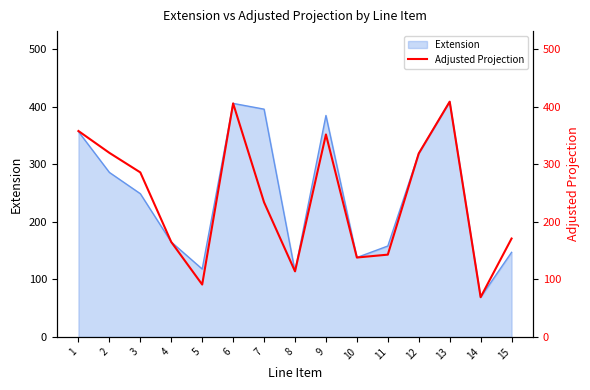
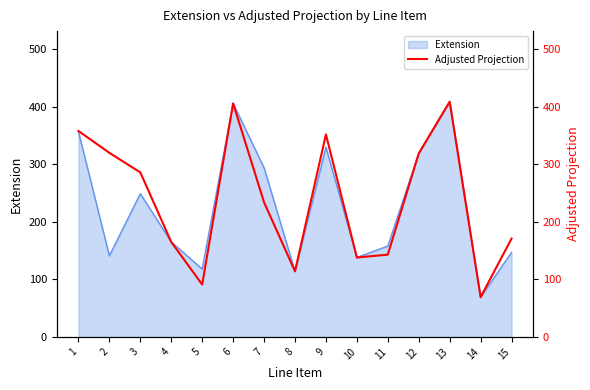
Extension, 2: 290 -> 140
Extension, 7: 400 -> 290
Extension, 9: 390 -> 330
